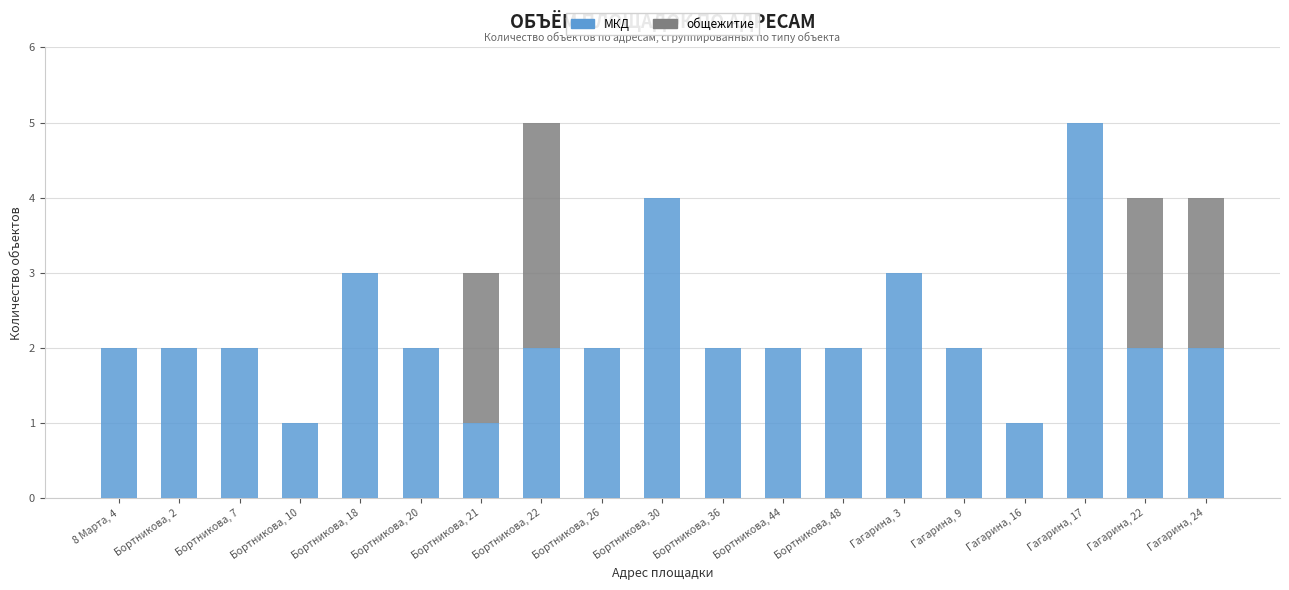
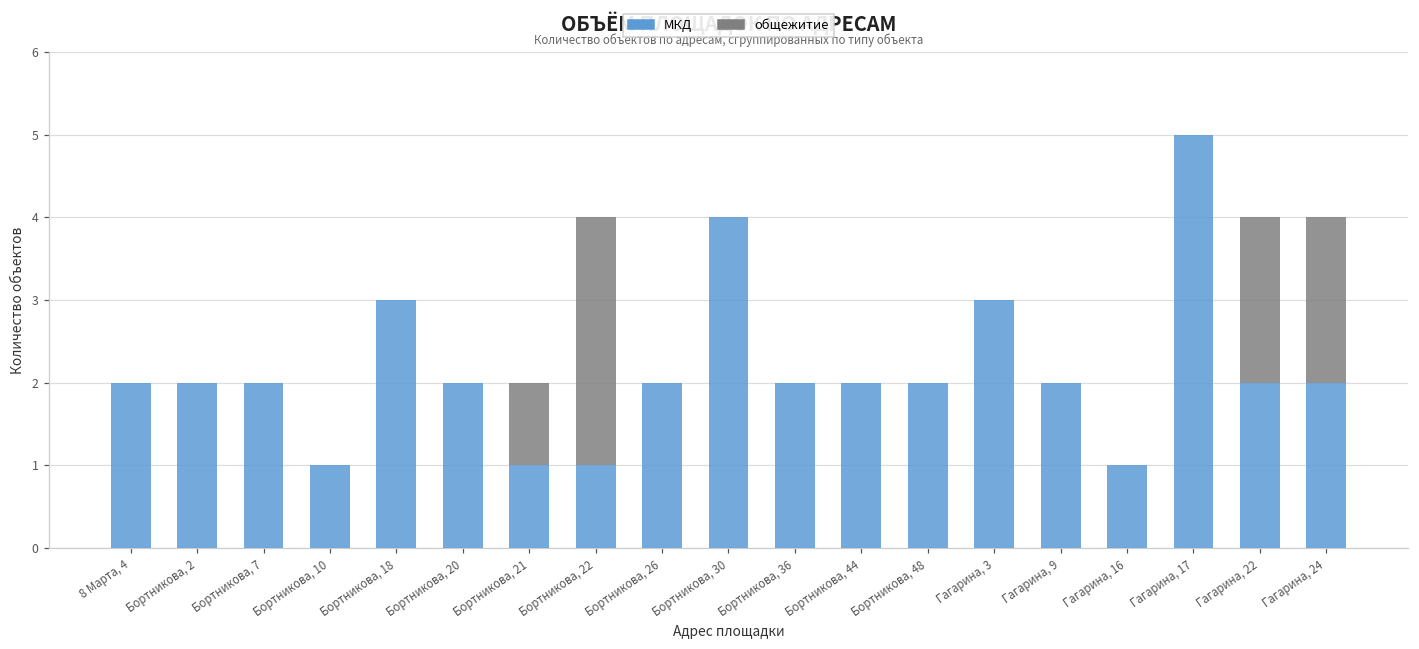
общежитие, Бортникова, 21: 2 -> 1
МКД, Бортникова, 22: 2 -> 1
